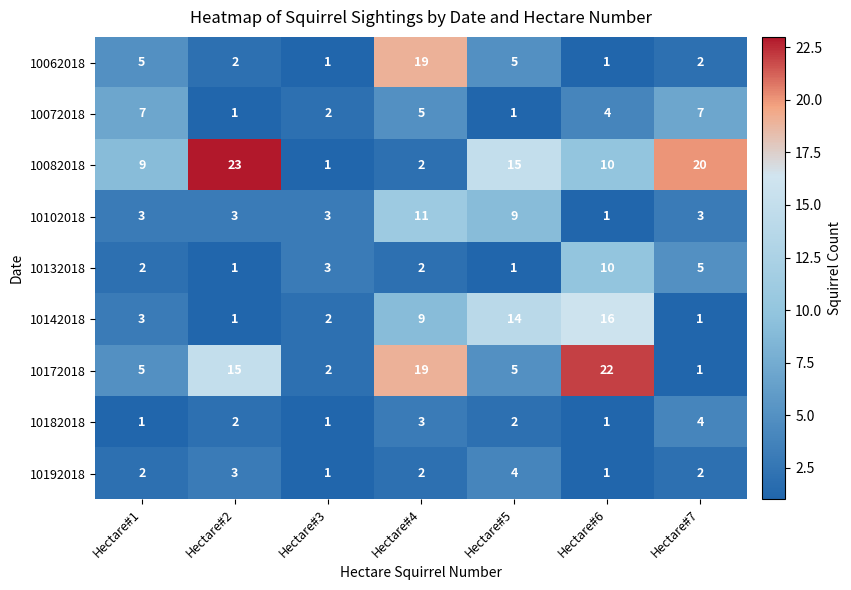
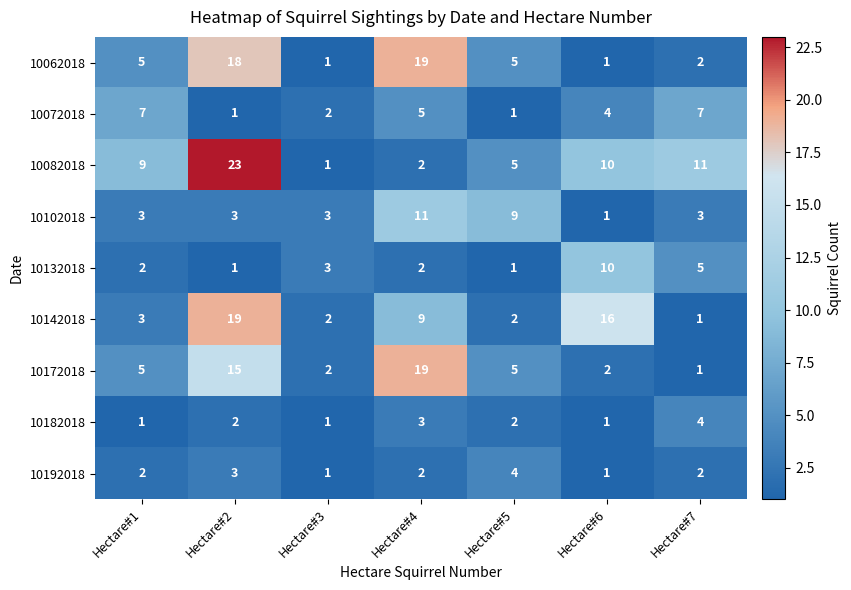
10062018, Hectare#2: 2 -> 18
10082018, Hectare#5: 15 -> 5
10082018, Hectare#7: 20 -> 11
10142018, Hectare#2: 1 -> 19
10142018, Hectare#5: 14 -> 2
10172018, Hectare#6: 22 -> 2
